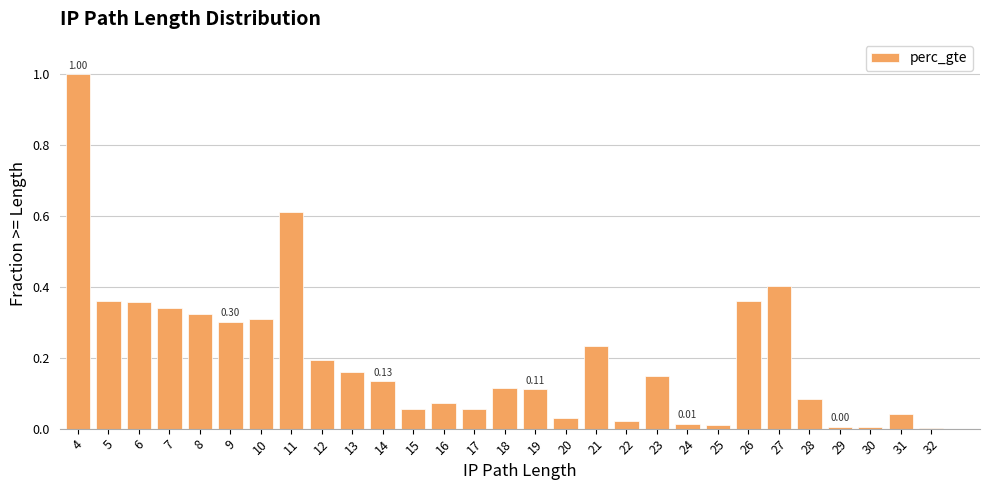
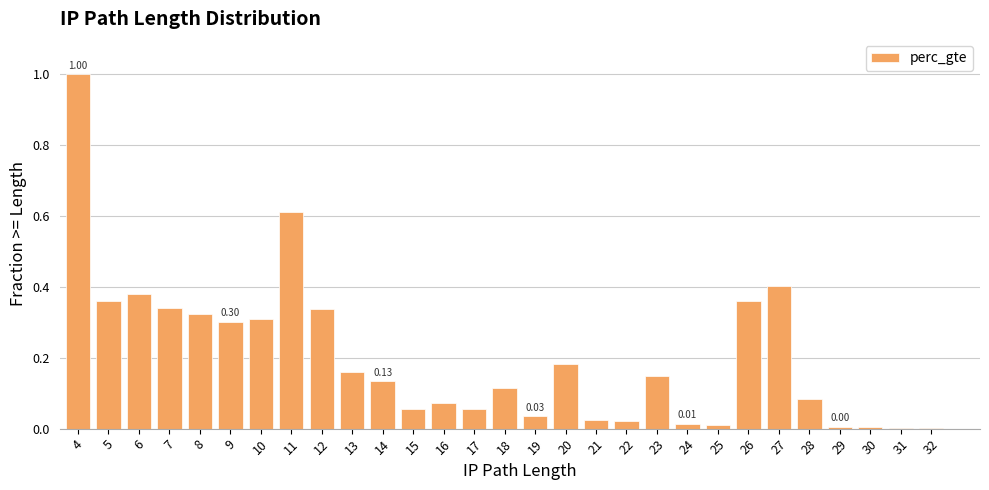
6: 0.36 -> 0.38
12: 0.19 -> 0.34
19: 0.11 -> 0.03
20: 0.03 -> 0.18
21: 0.23 -> 0.03
31: 0.04 -> 0.00
